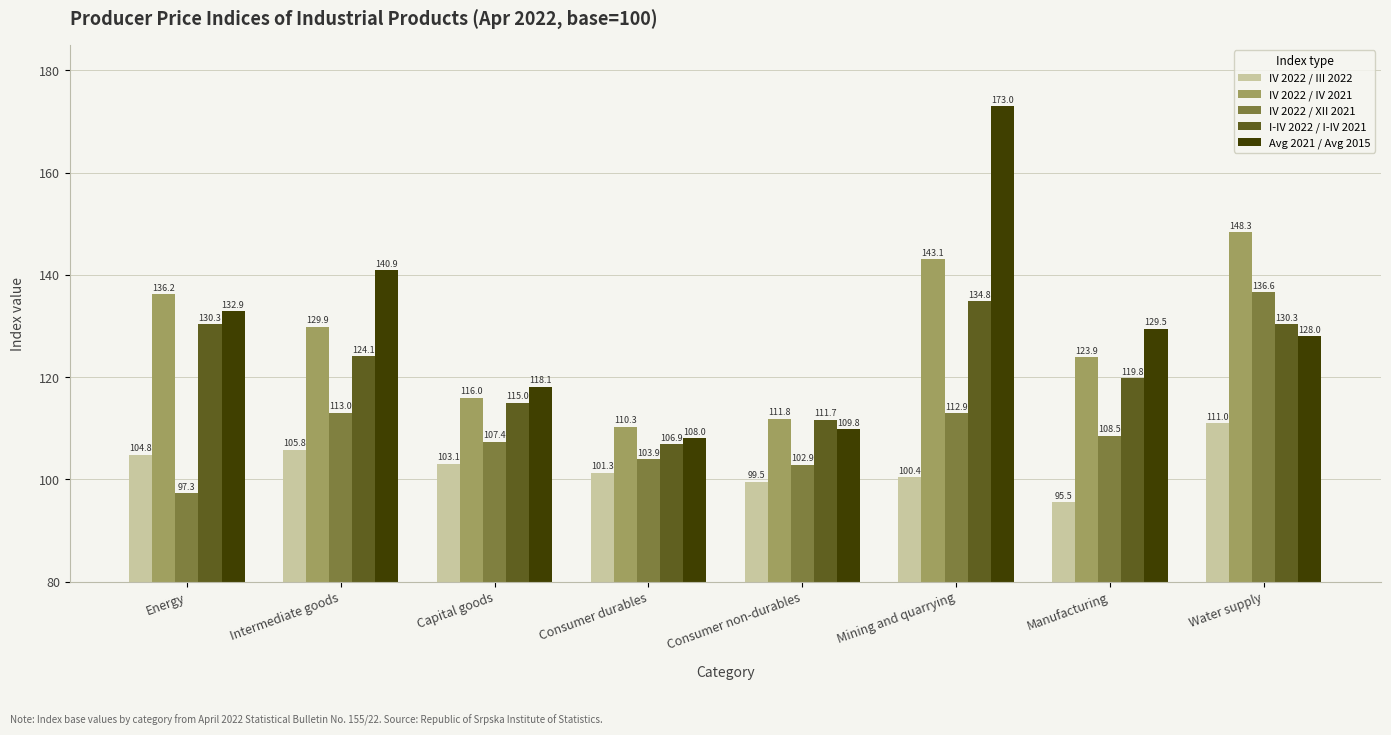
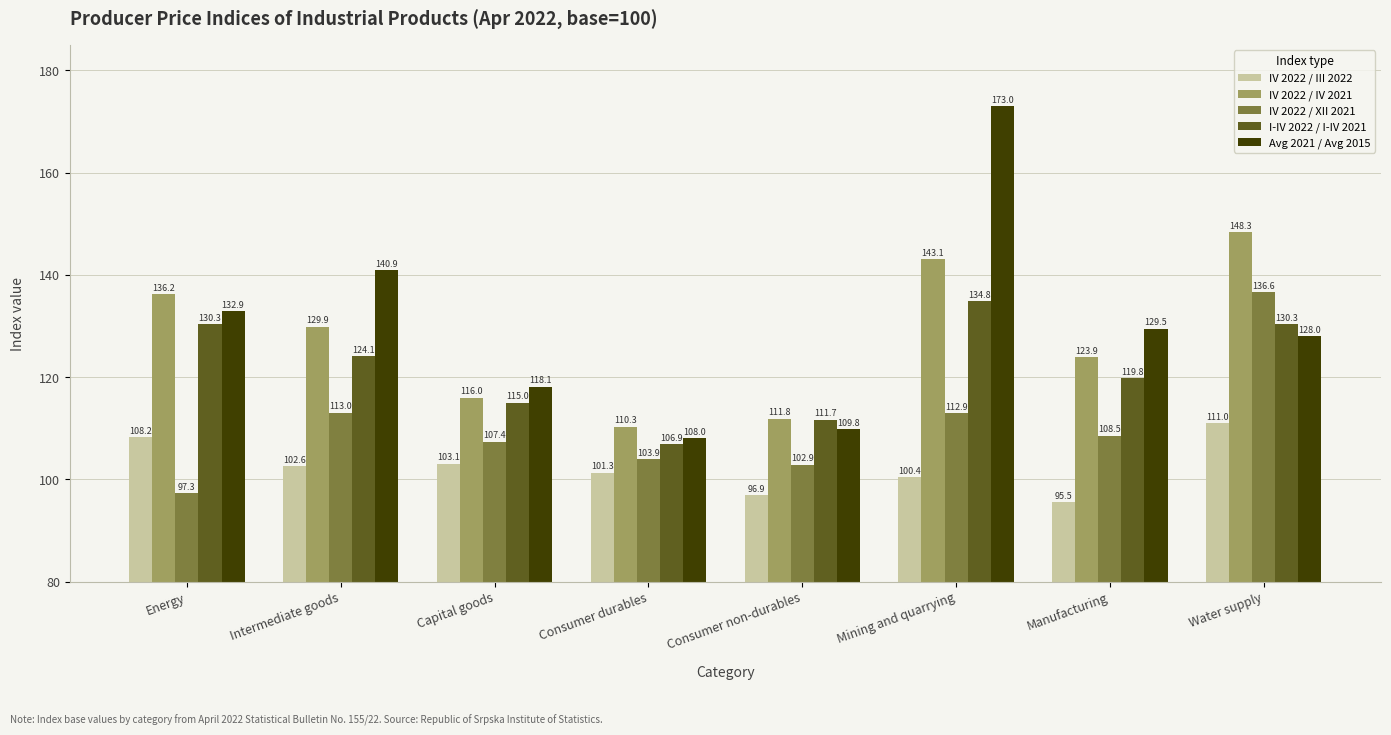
IV 2022 / III 2022, Energy: 104.8 -> 108.2
IV 2022 / III 2022, Intermediate goods: 105.8 -> 102.6
IV 2022 / III 2022, Consumer non-durables: 99.5 -> 96.9
